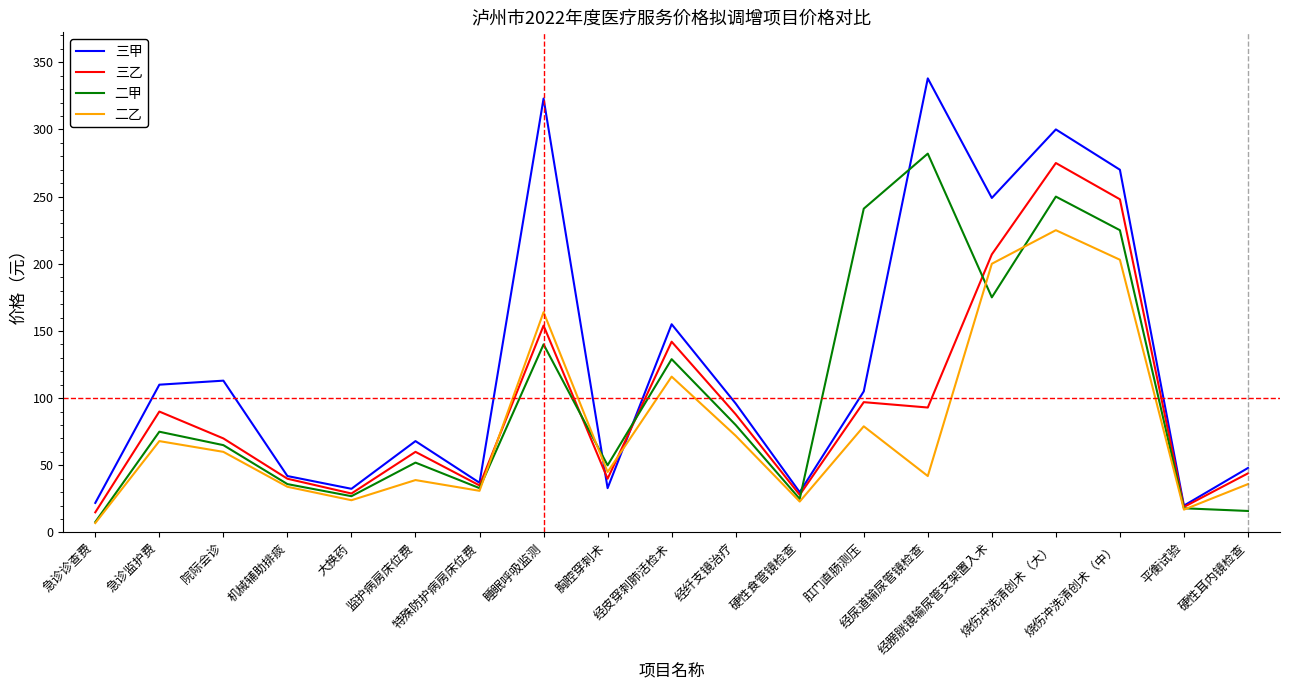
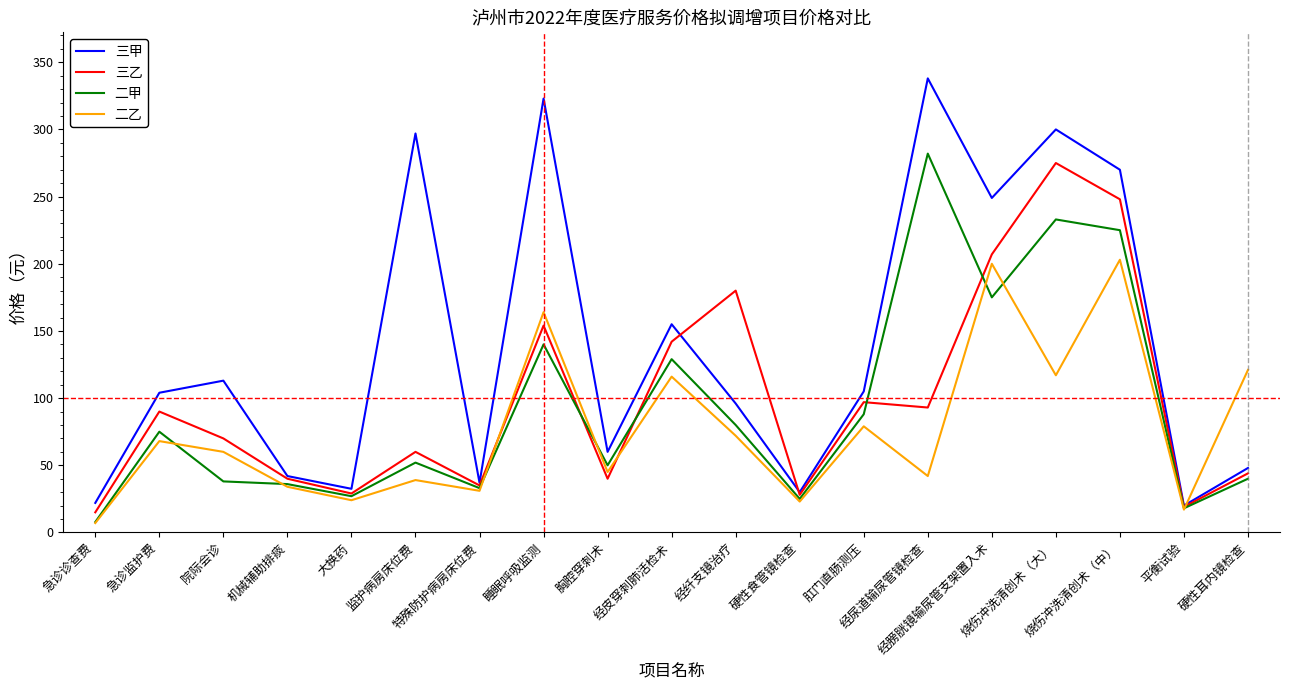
三甲, 急诊监护费: 110 -> 104
二甲, 院际会诊: 65 -> 38
三甲, 监护病房床位费: 68 -> 297
三甲, 胸腔穿刺术: 33 -> 60
三乙, 经纤支镜治疗: 88 -> 180
二甲, 肛门直肠测压: 241 -> 88
二甲, 烧伤冲洗清创术（大）: 250 -> 233
二乙, 烧伤冲洗清创术（大）: 225 -> 117
二甲, 硬性耳内镜检查: 16 -> 40
二乙, 硬性耳内镜检查: 36 -> 121
